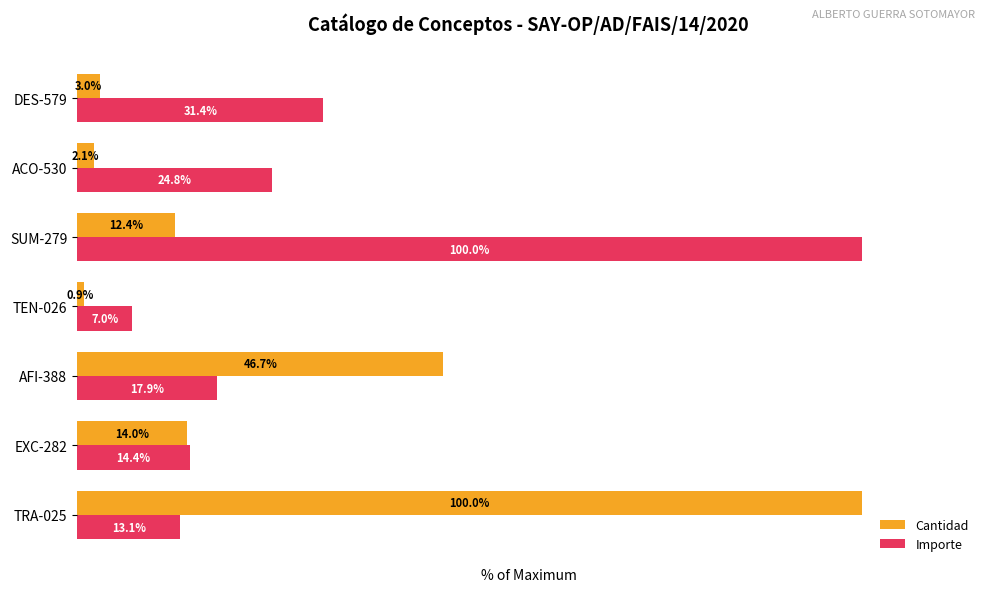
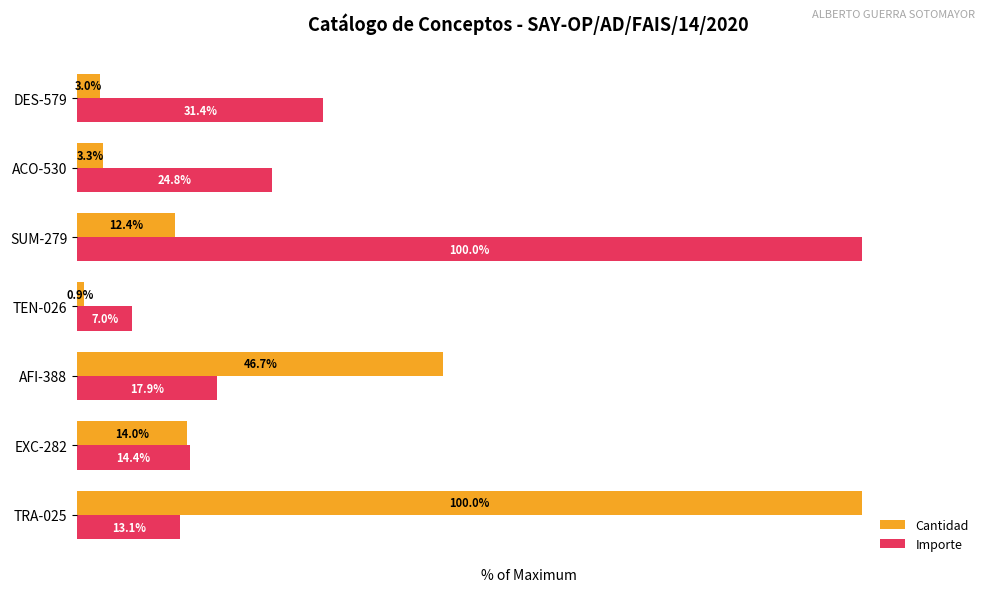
Cantidad, ACO-530: 2.1% -> 3.3%
